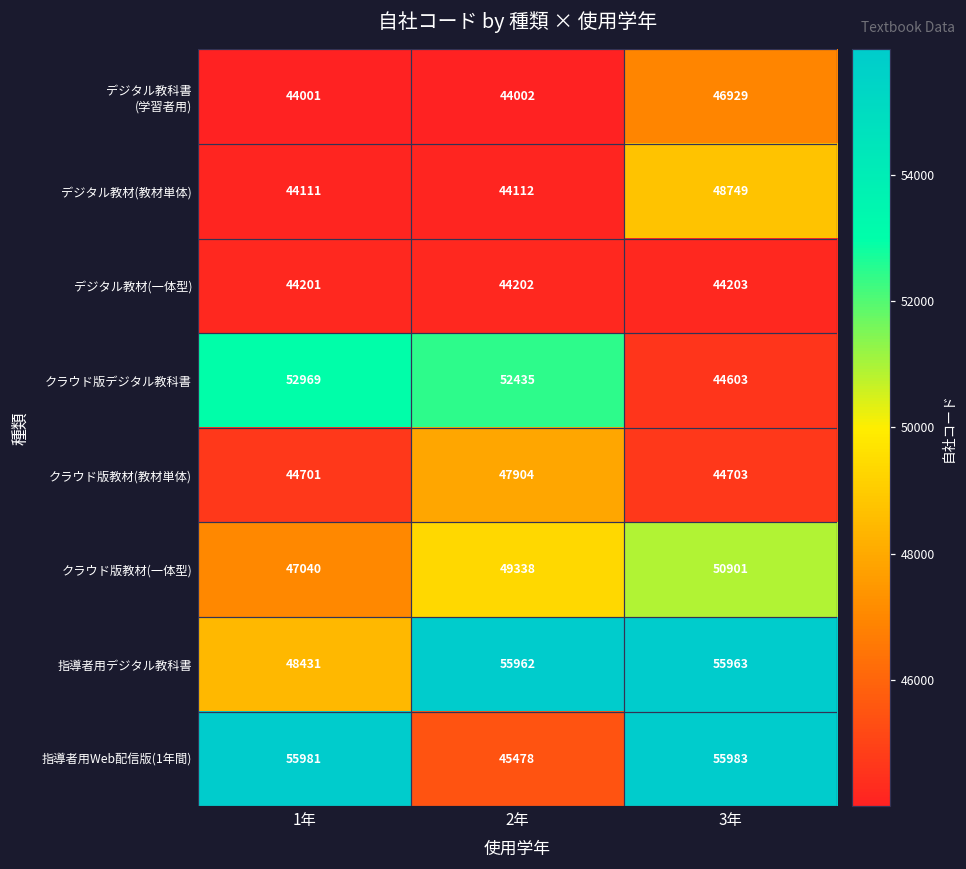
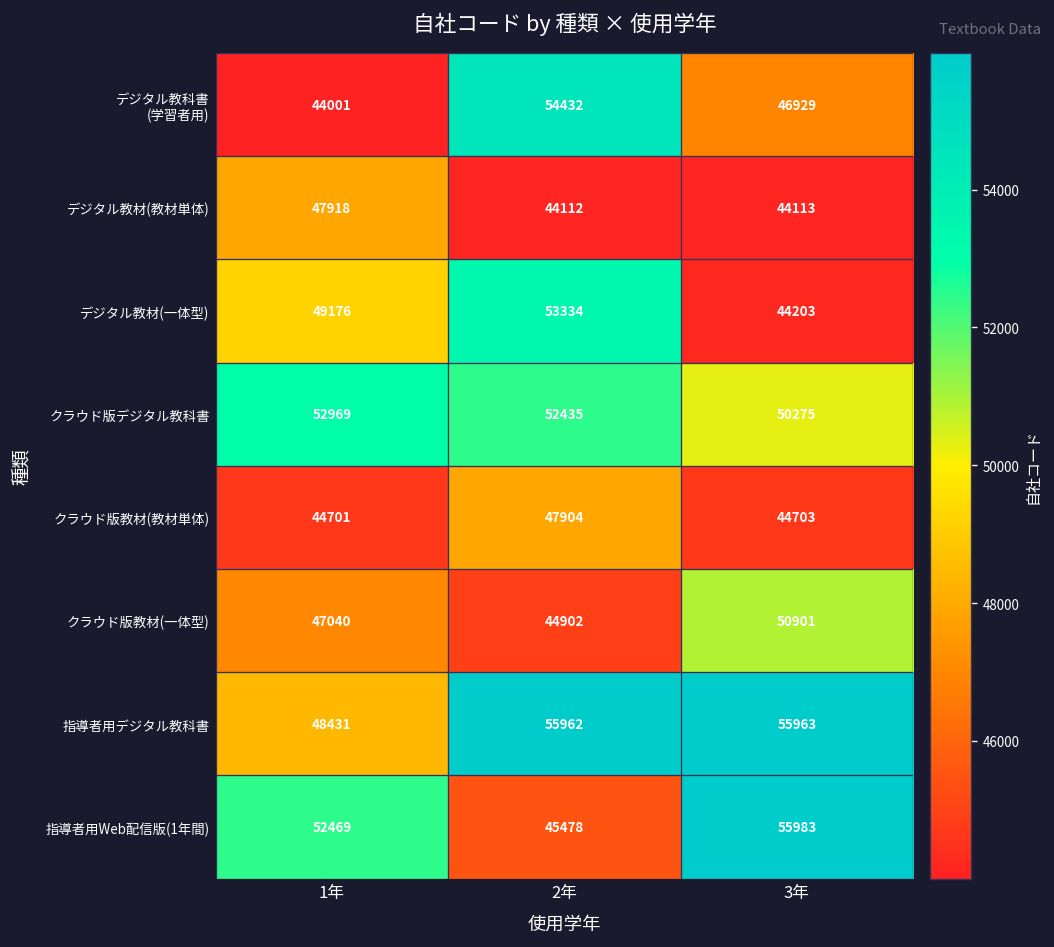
デジタル教科書 (学習者用), 2年: 44002 -> 54432
デジタル教材(教材単体), 1年: 44111 -> 47918
デジタル教材(教材単体), 3年: 48749 -> 44113
デジタル教材(一体型), 1年: 44201 -> 49176
デジタル教材(一体型), 2年: 44202 -> 53334
クラウド版デジタル教科書, 3年: 44603 -> 50275
クラウド版教材(一体型), 2年: 49338 -> 44902
指導者用Web配信版(1年間), 1年: 55981 -> 52469
